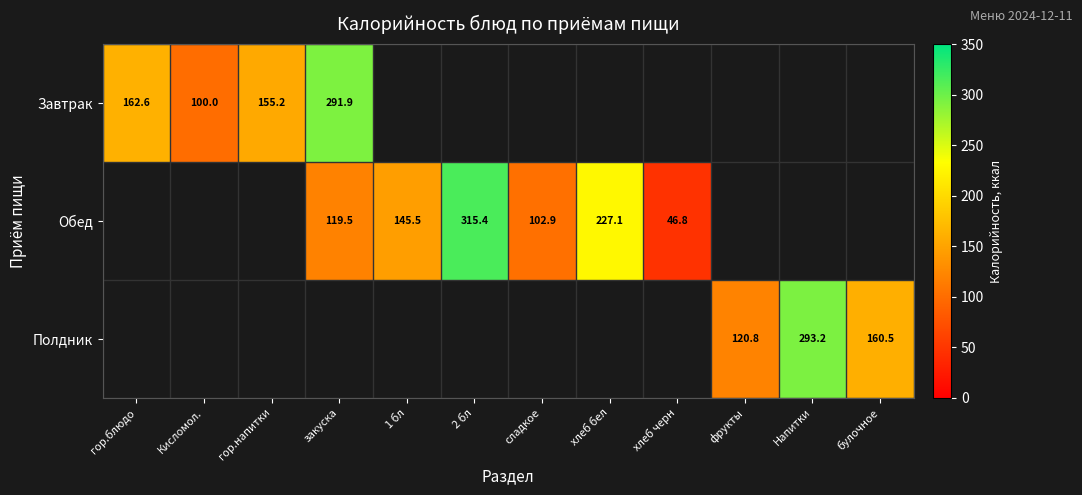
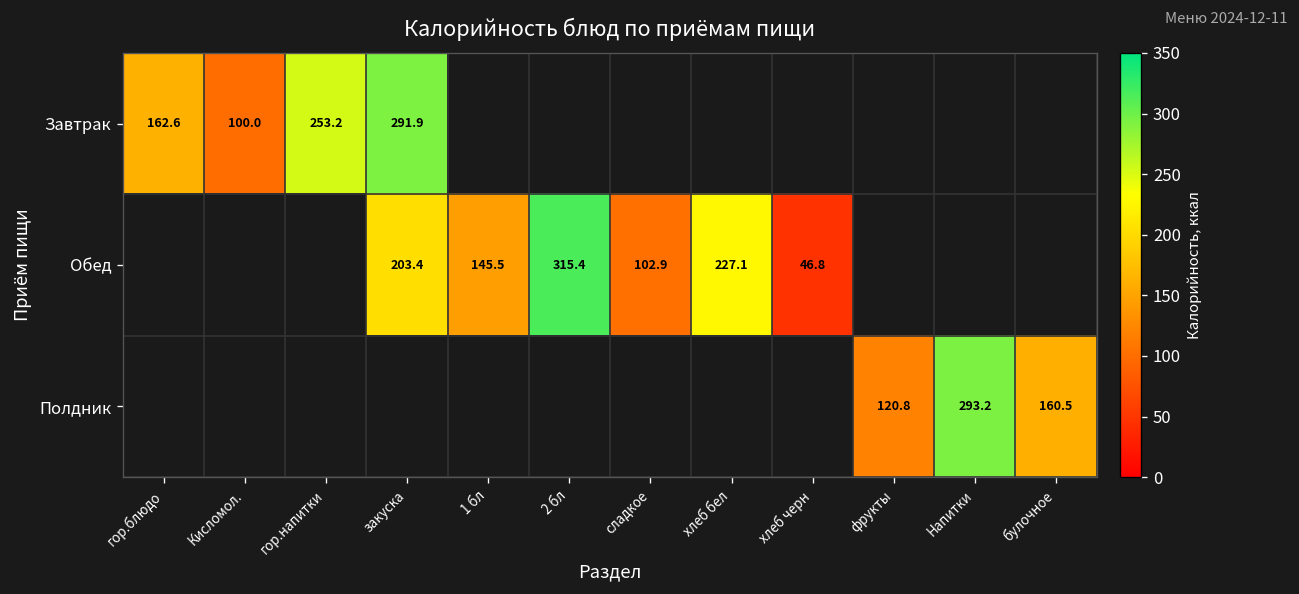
Завтрак, гор.напитки: 155.2 -> 253.2
Обед, закуска: 119.5 -> 203.4
